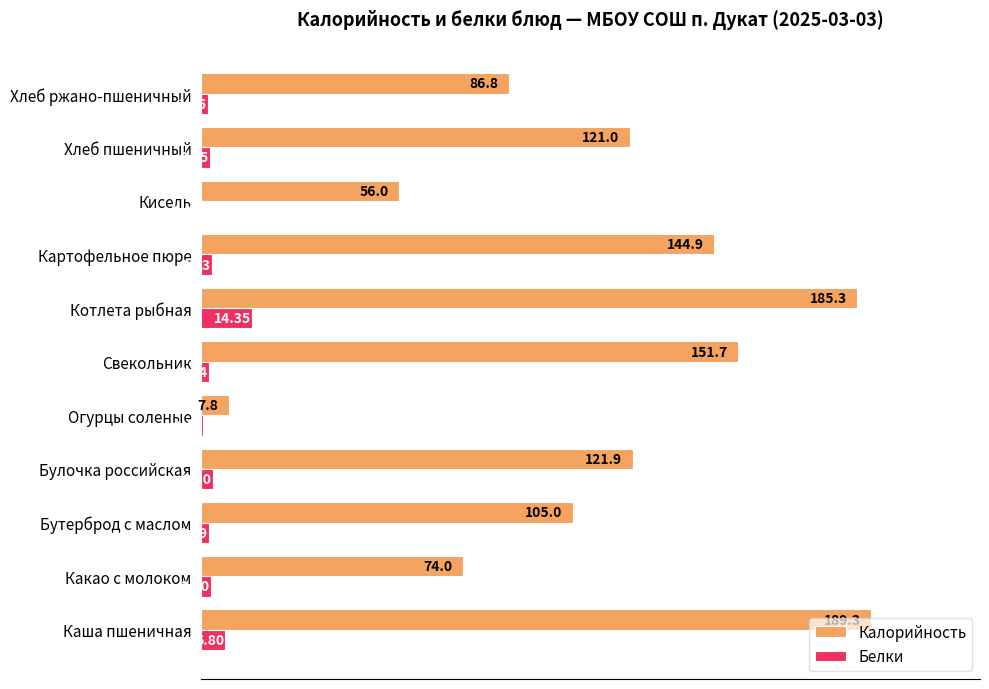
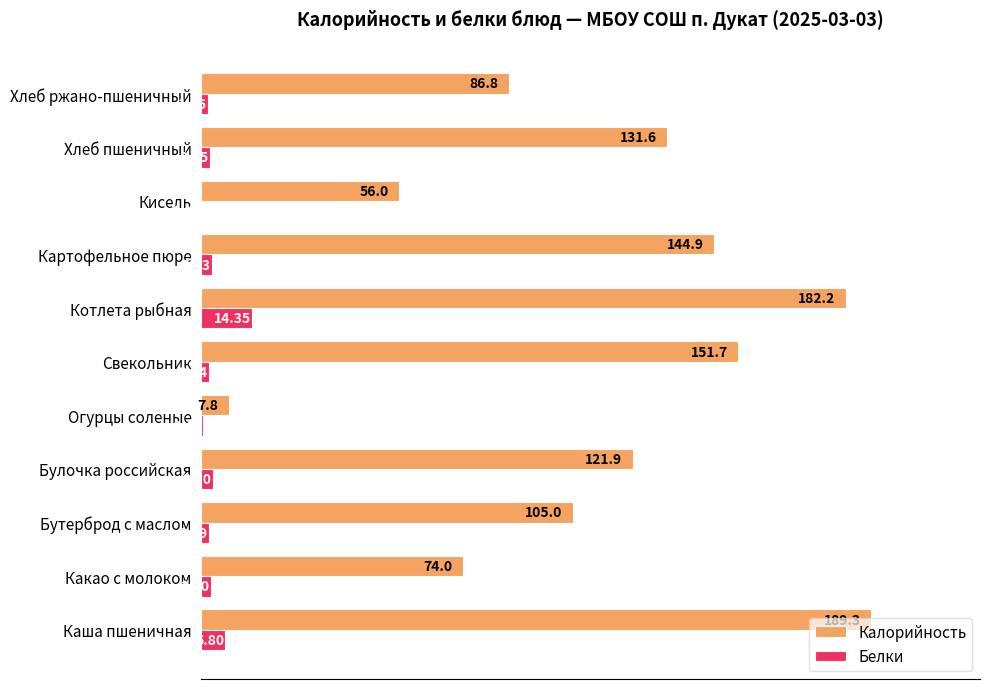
Калорийность, Хлеб пшеничный: 121.0 -> 131.6
Калорийность, Котлета рыбная: 185.3 -> 182.2
